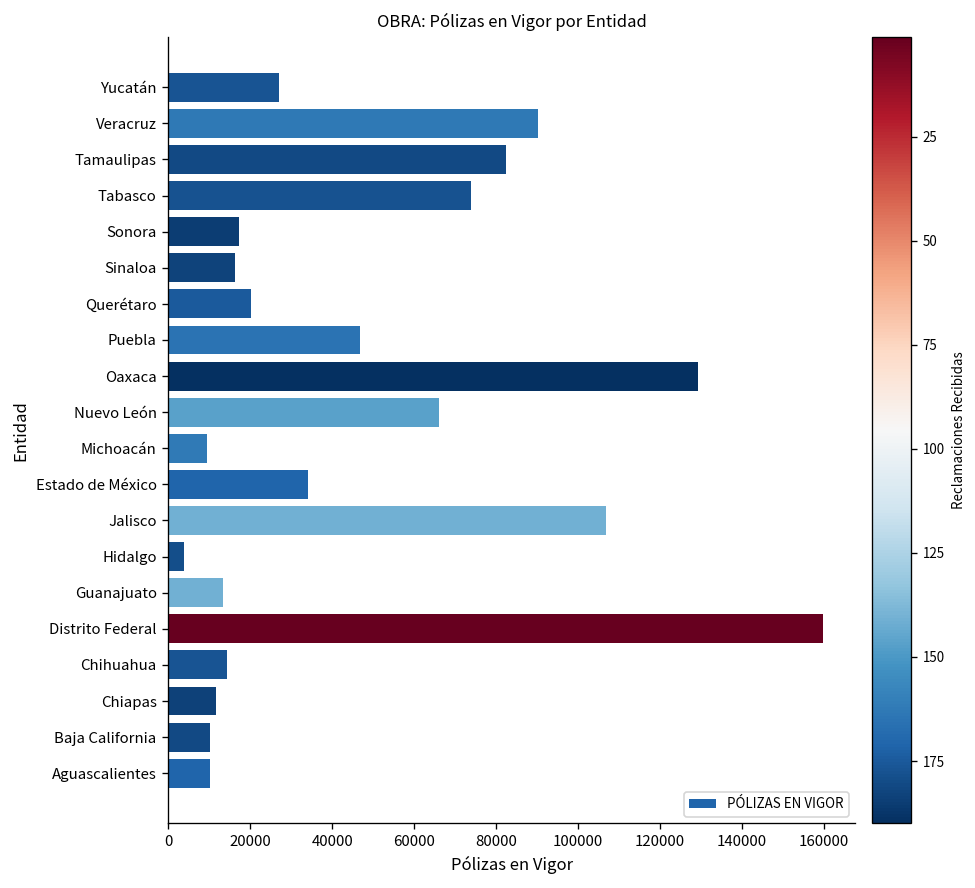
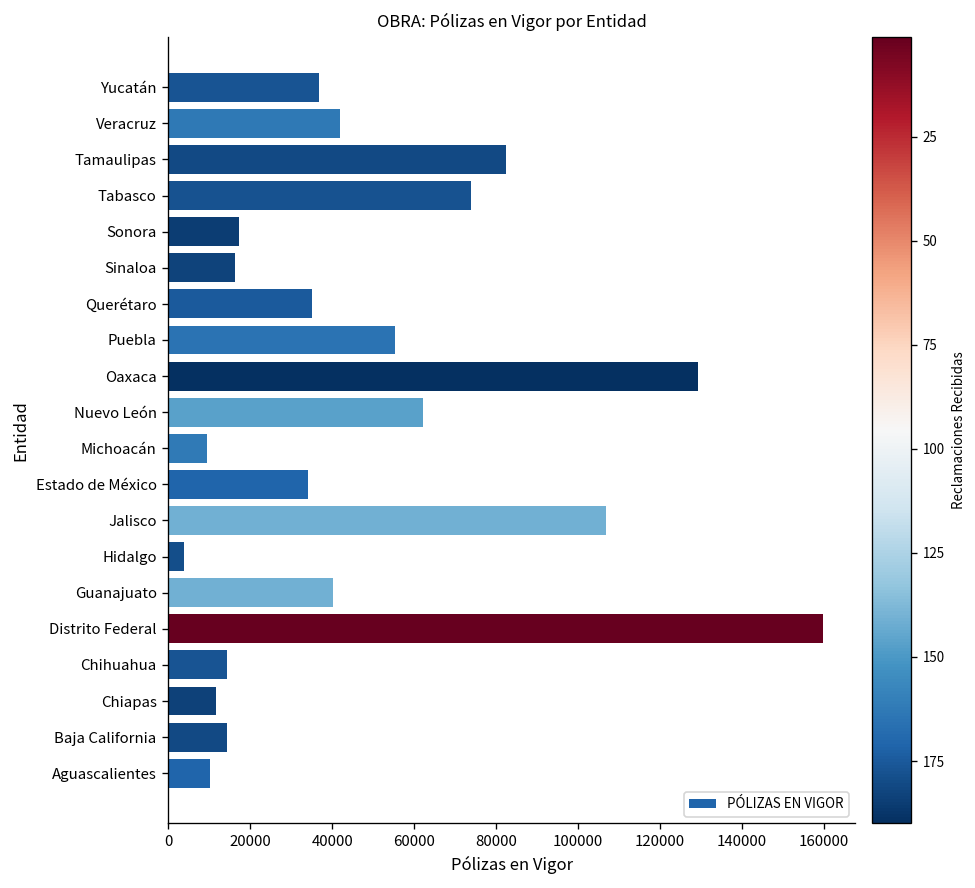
Yucatán: 27000 -> 37000
Veracruz: 90000 -> 42000
Querétaro: 20000 -> 35000
Puebla: 47000 -> 55000
Nuevo León: 66000 -> 62000
Guanajuato: 13000 -> 40000
Baja California: 10000 -> 14000
